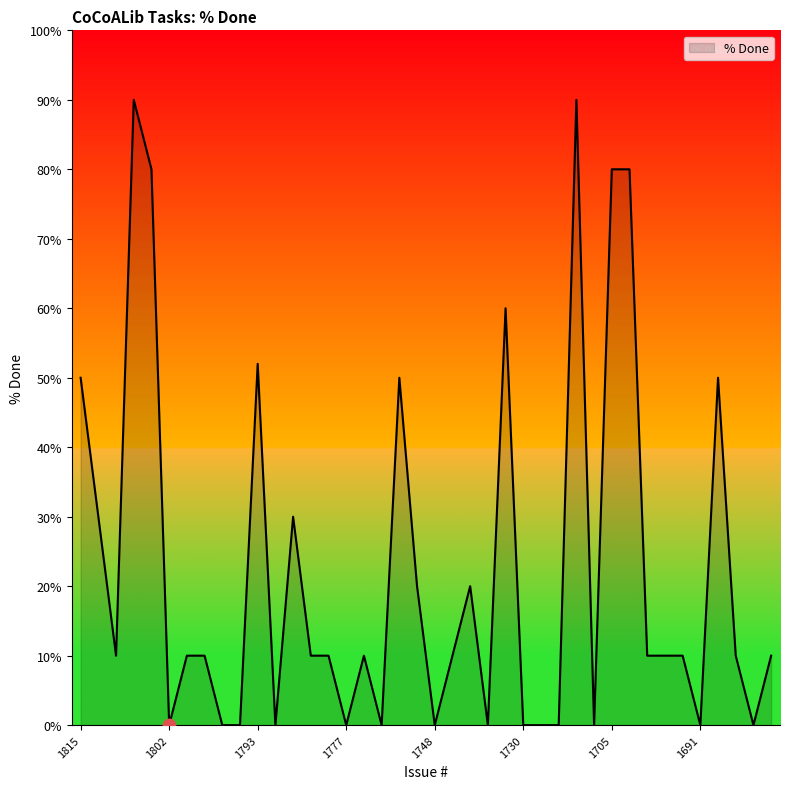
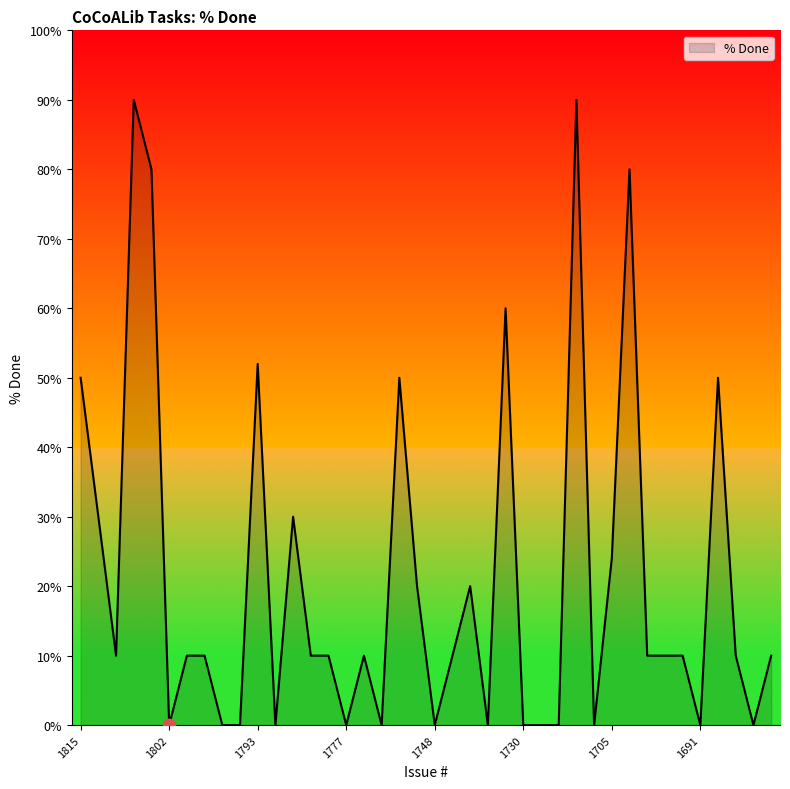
% Done, 1705: 80% -> 24%
